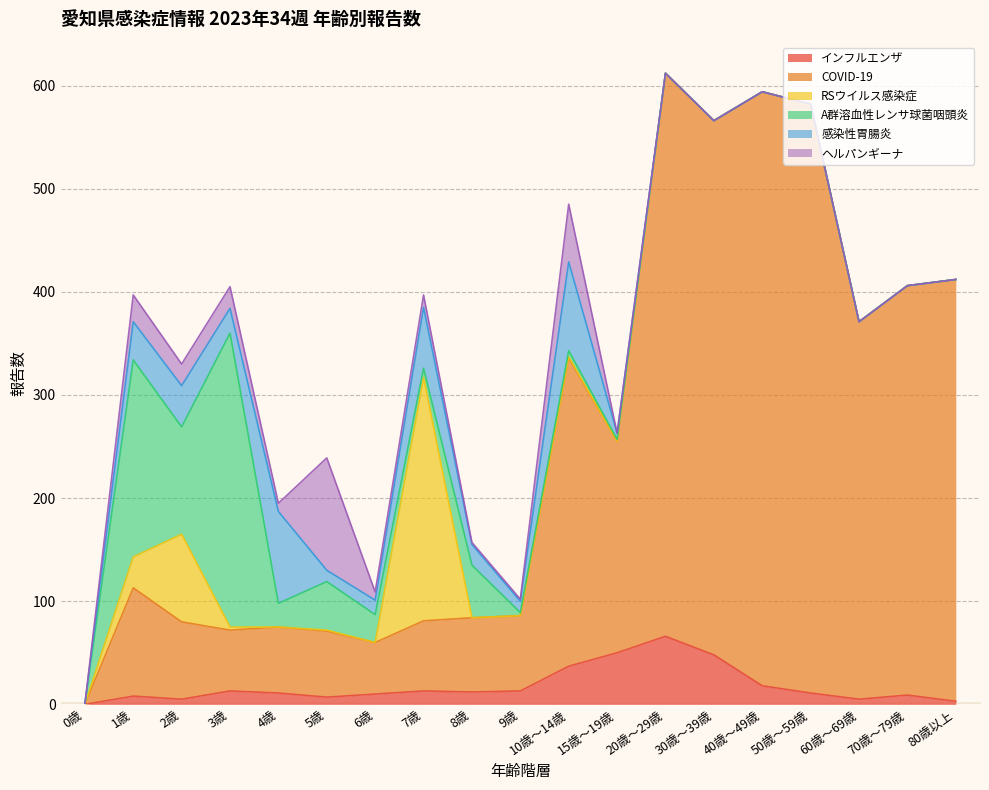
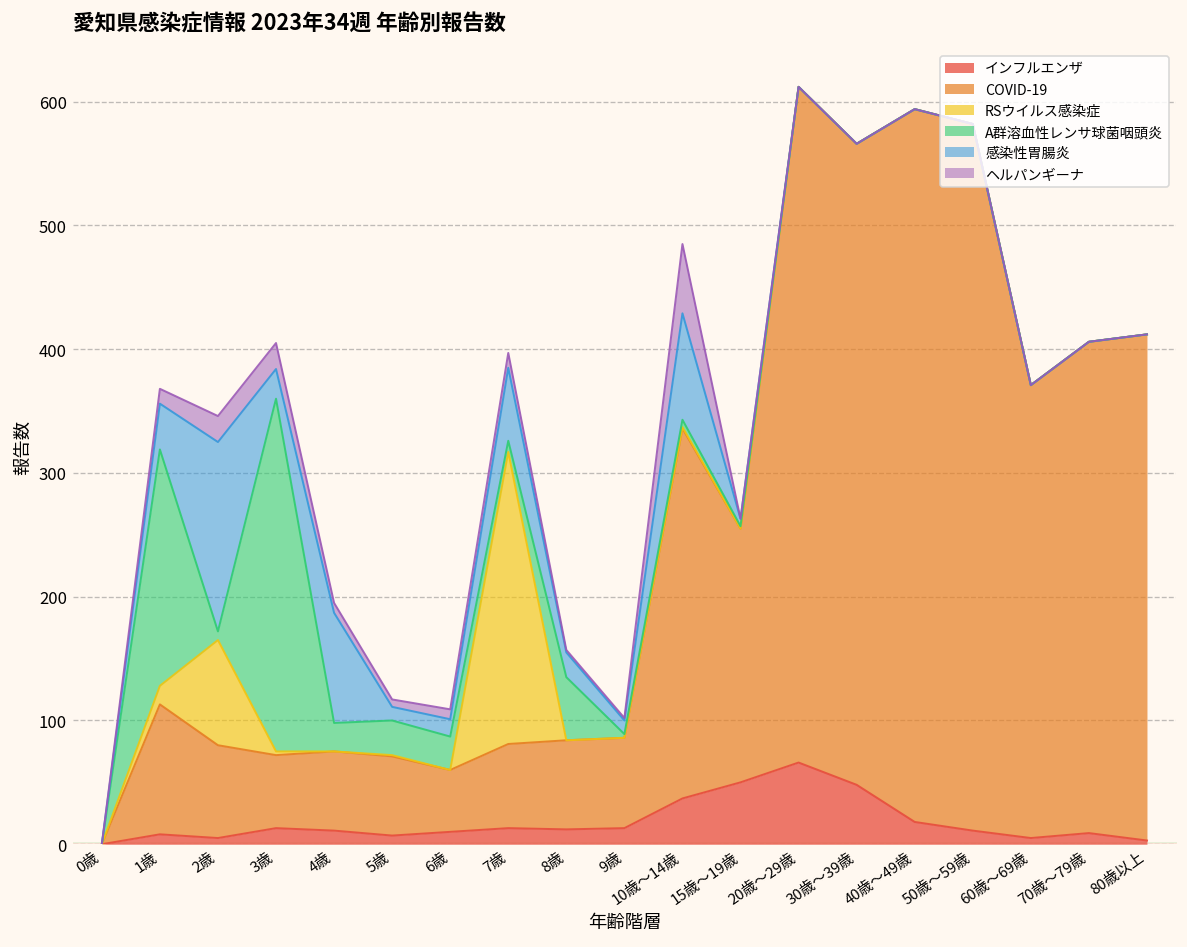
RSウイルス感染症, 1歳: 30 -> 15
ヘルパンギーナ, 1歳: 26 -> 12
A群溶血性レンサ球菌咽頭炎, 2歳: 104 -> 7
感染性胃腸炎, 2歳: 40 -> 153
A群溶血性レンサ球菌咽頭炎, 5歳: 47 -> 28
ヘルパンギーナ, 5歳: 109 -> 6
